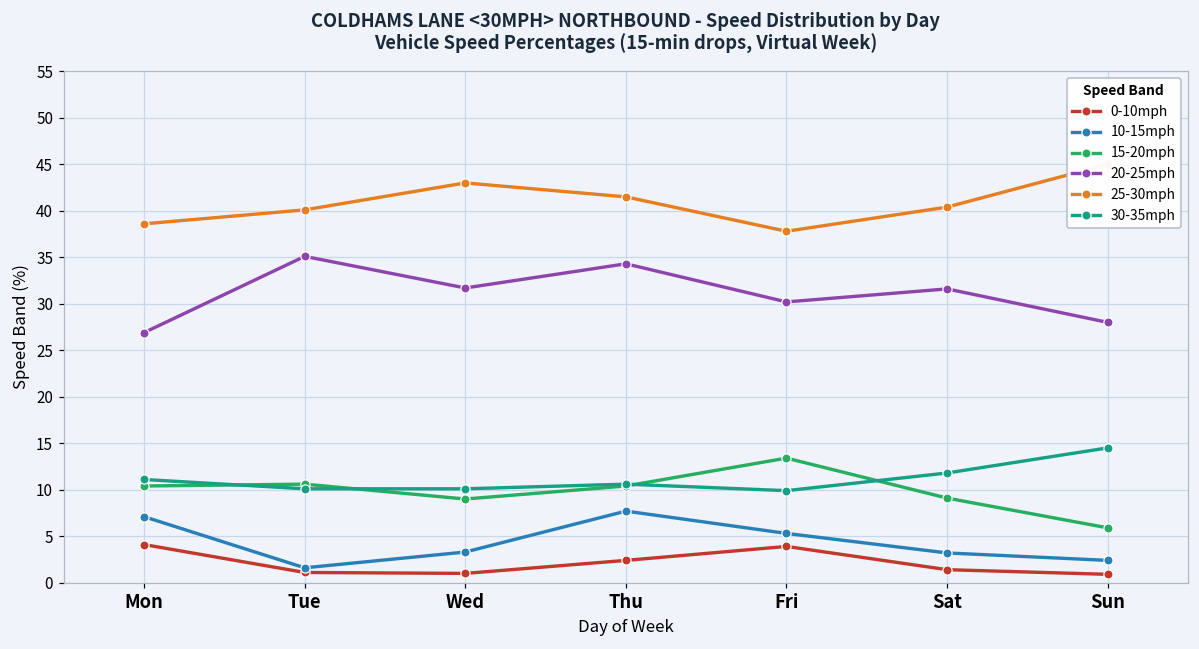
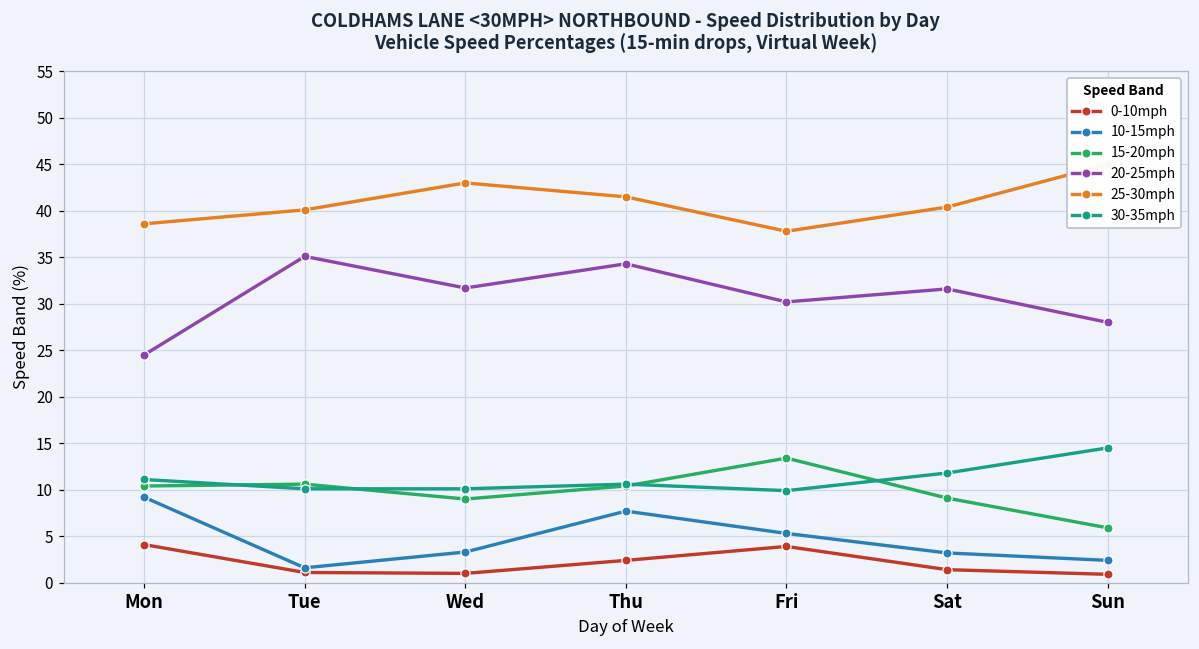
10-15mph, Mon: 7 -> 9
20-25mph, Mon: 27 -> 25
